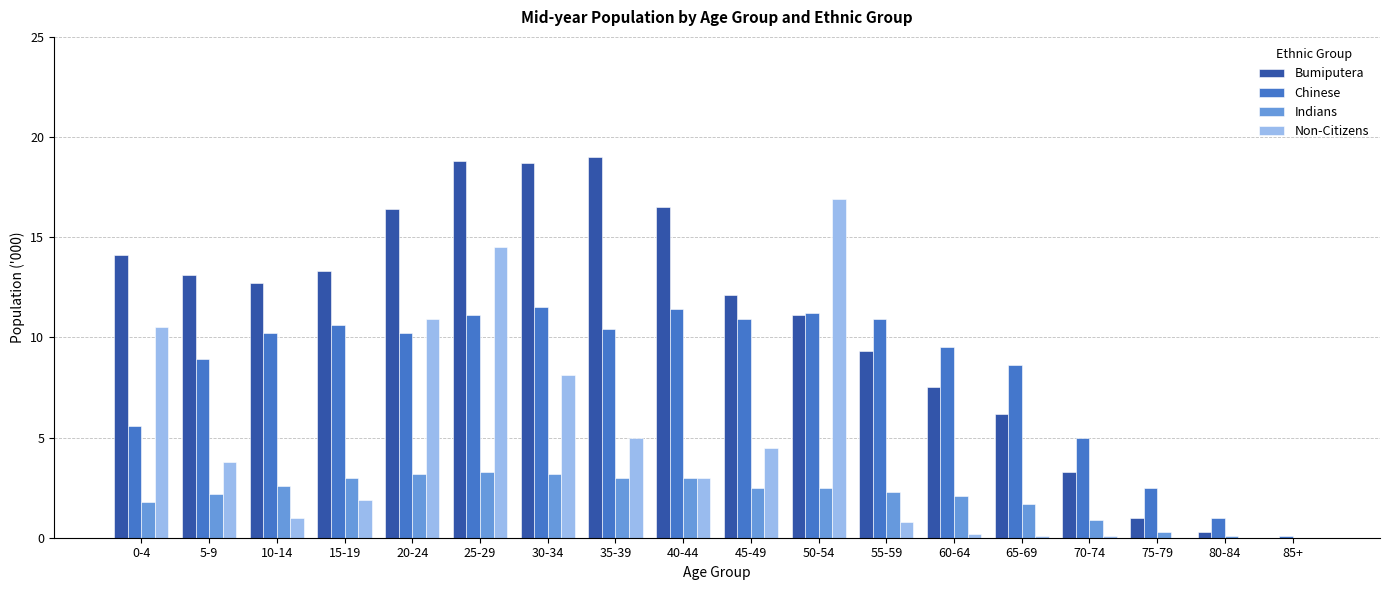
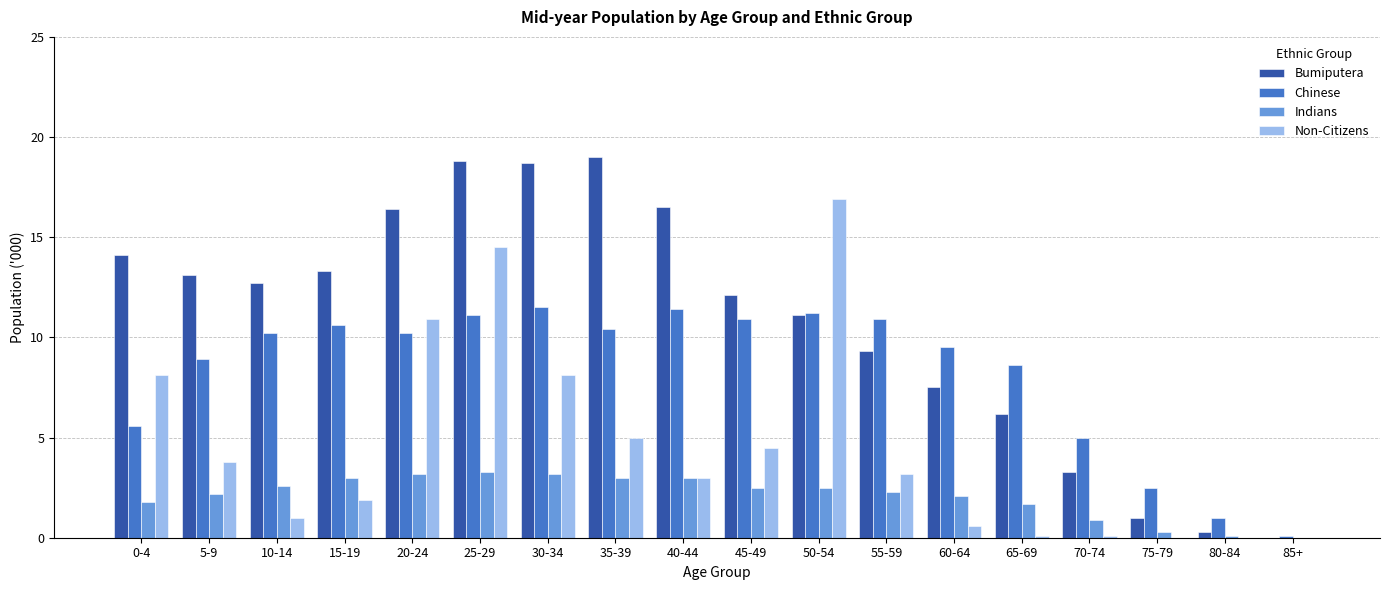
Non-Citizens, 0-4: 10.5 -> 8.1
Non-Citizens, 55-59: 0.8 -> 3.2
Non-Citizens, 60-64: 0.2 -> 0.6
